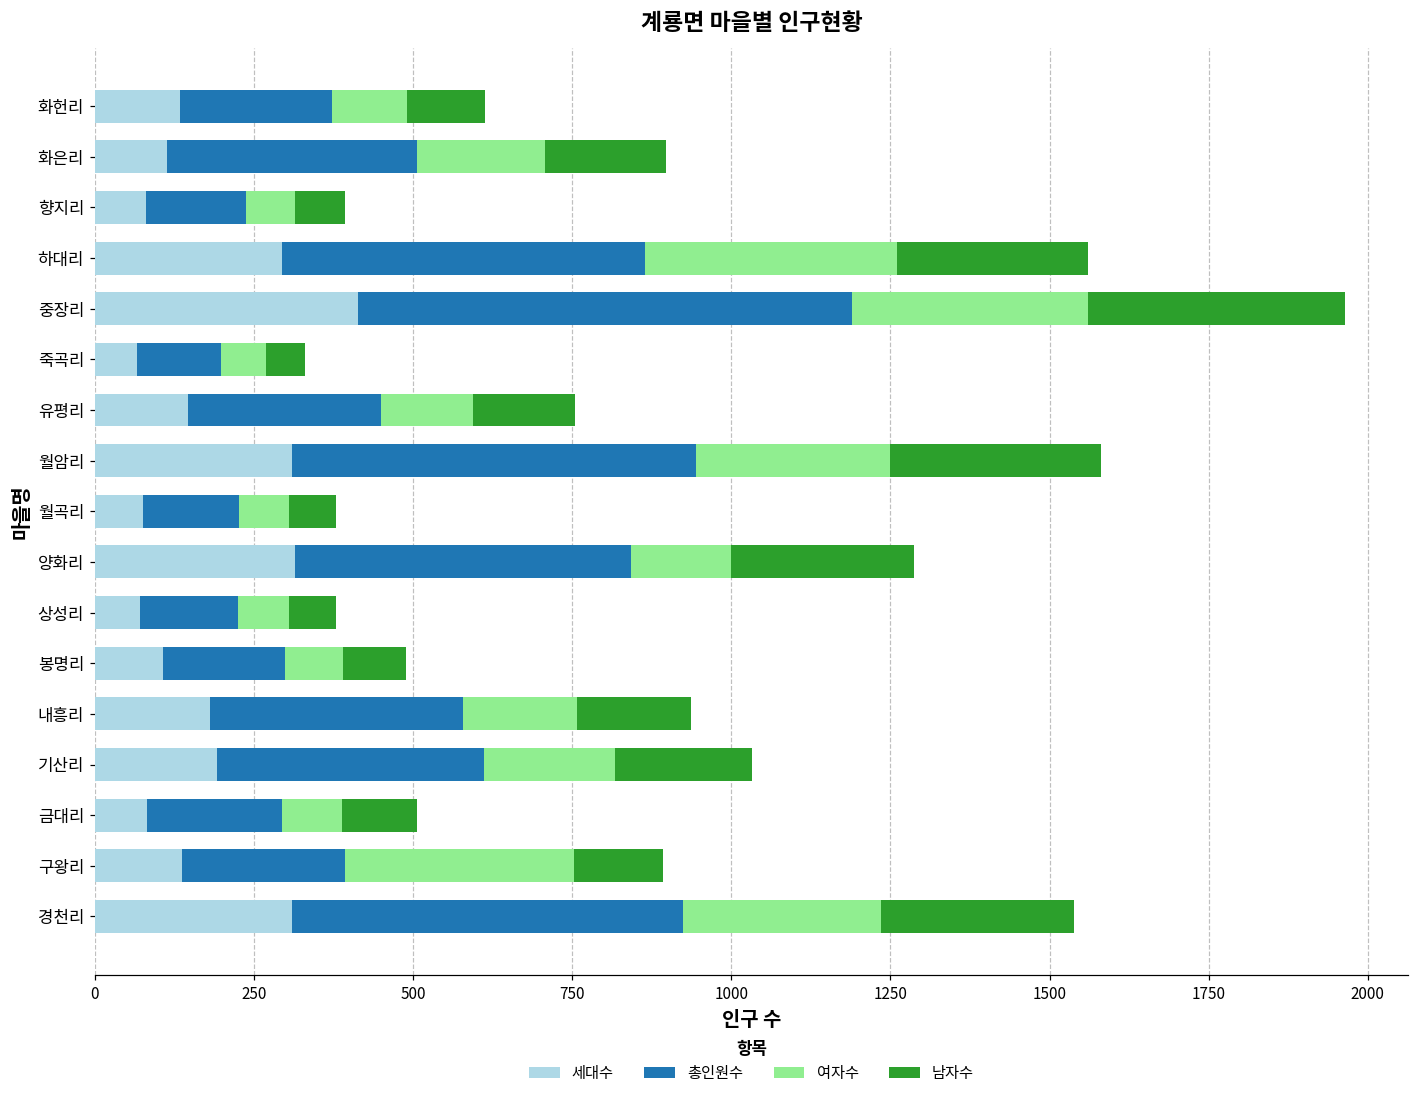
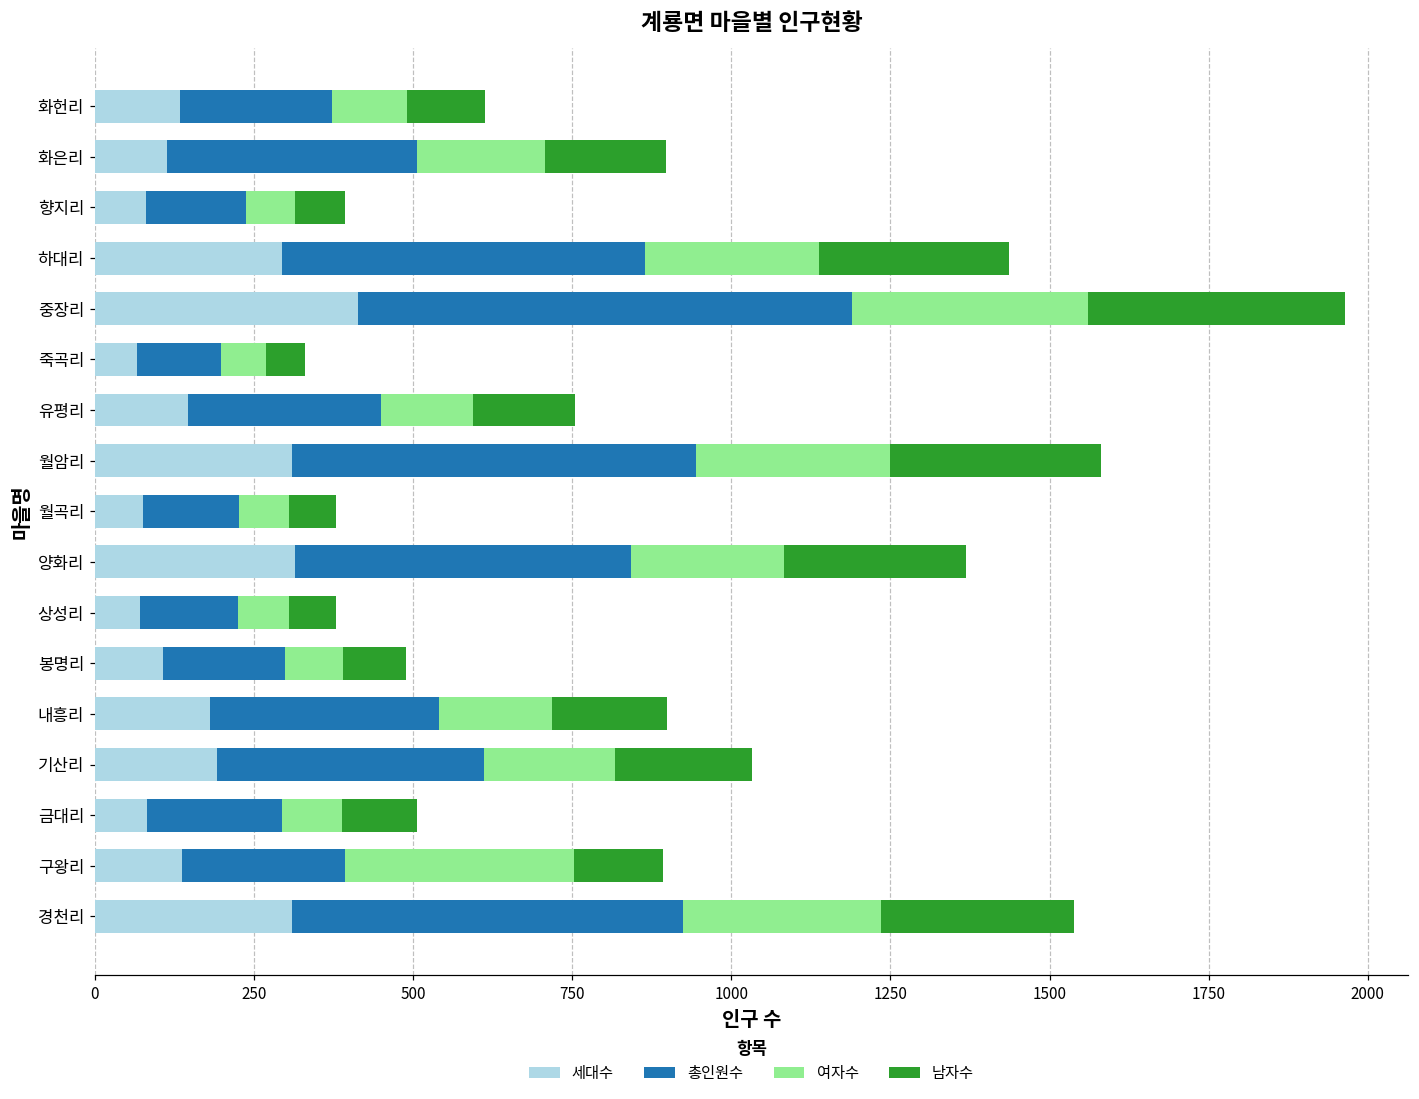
여자수, 하대리: 400 -> 270
여자수, 양화리: 160 -> 240
총인원수, 내흥리: 400 -> 360
